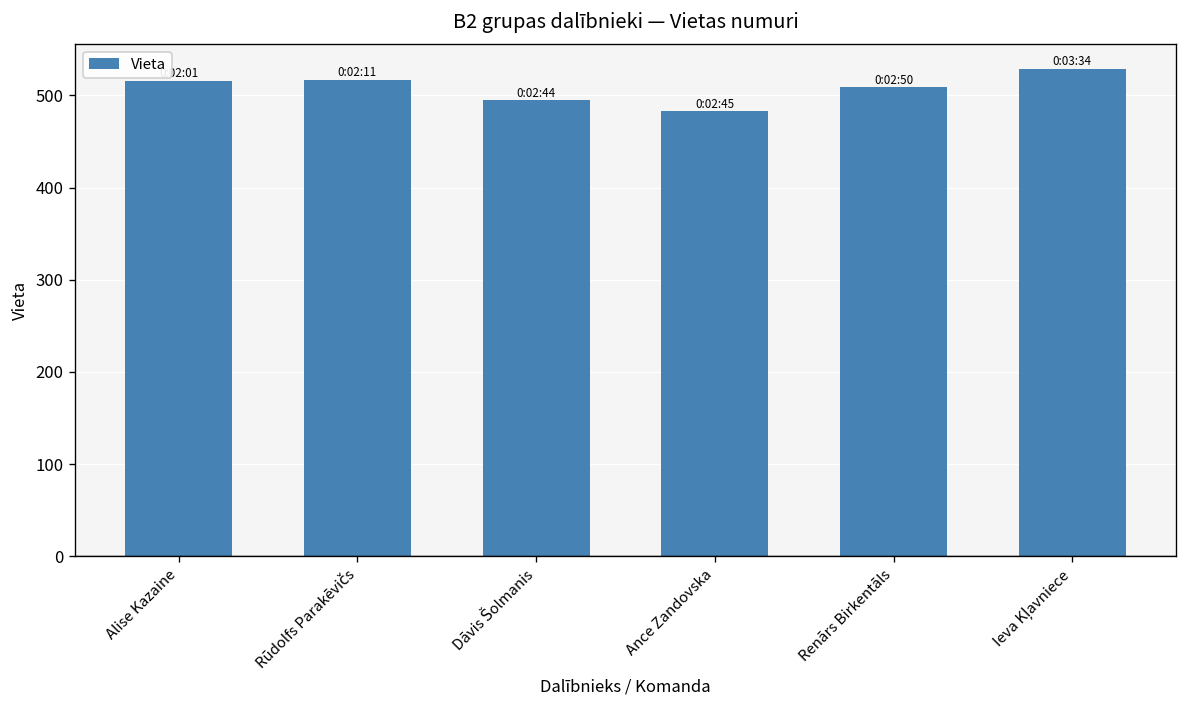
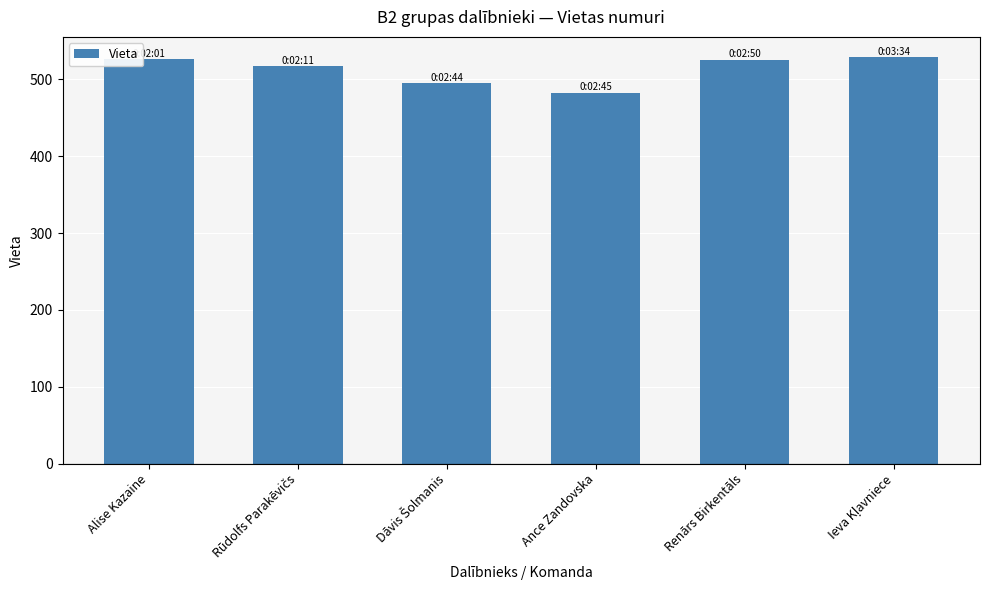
Alise Kazaine: 520 -> 530
Renārs Birkentāls: 510 -> 530
